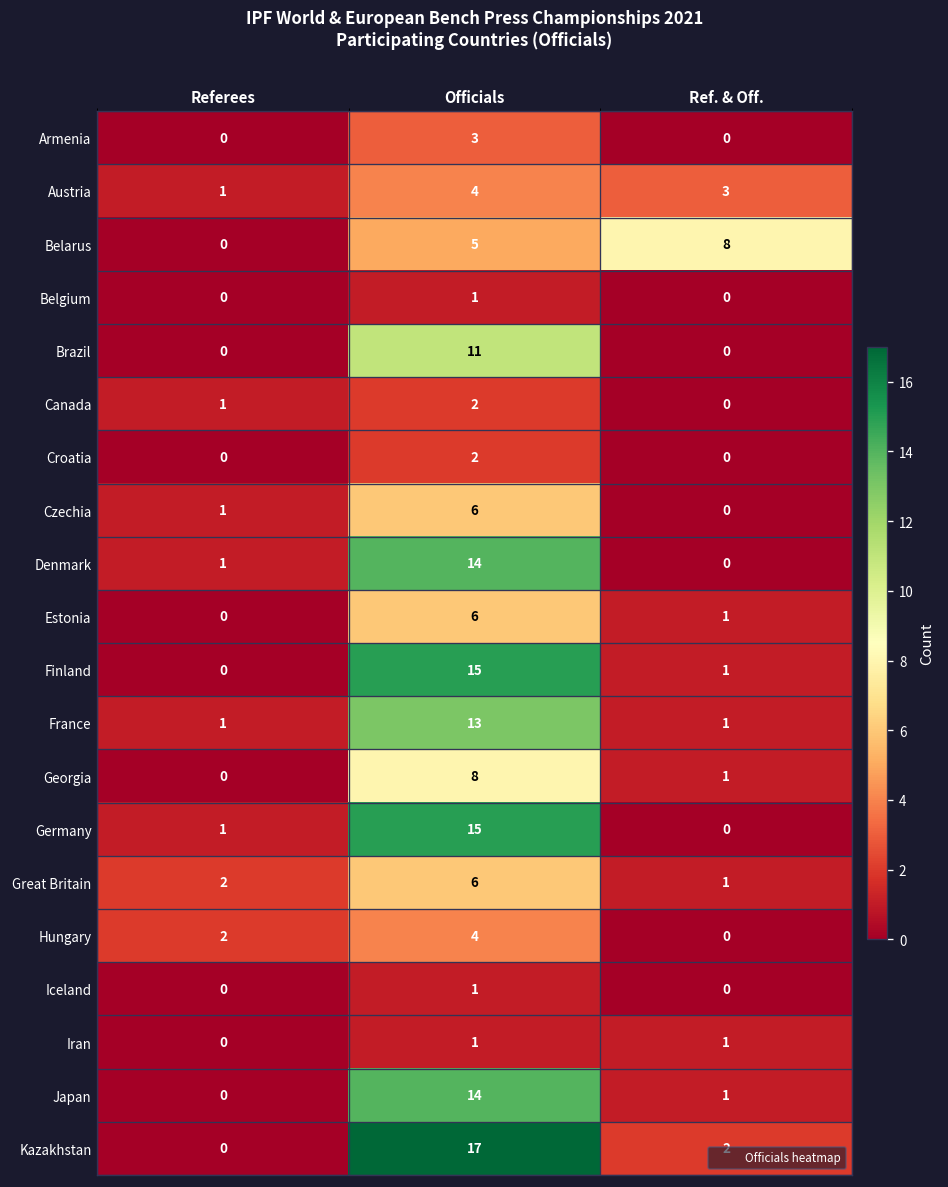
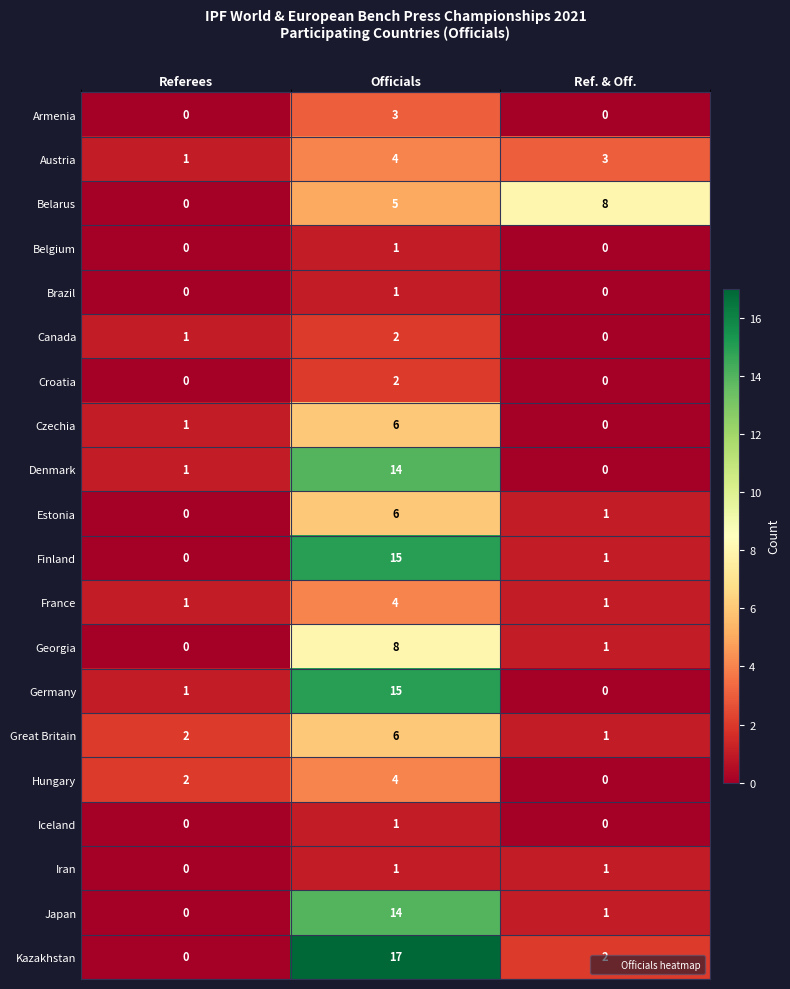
Brazil, Officials: 11 -> 1
France, Officials: 13 -> 4
